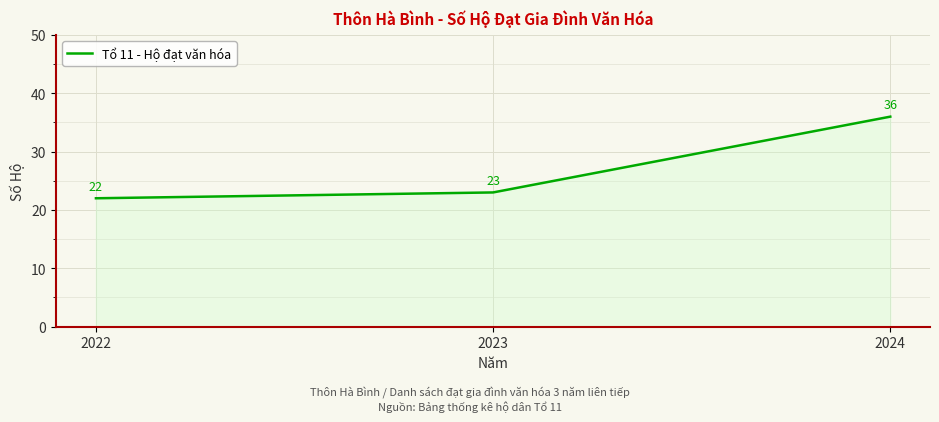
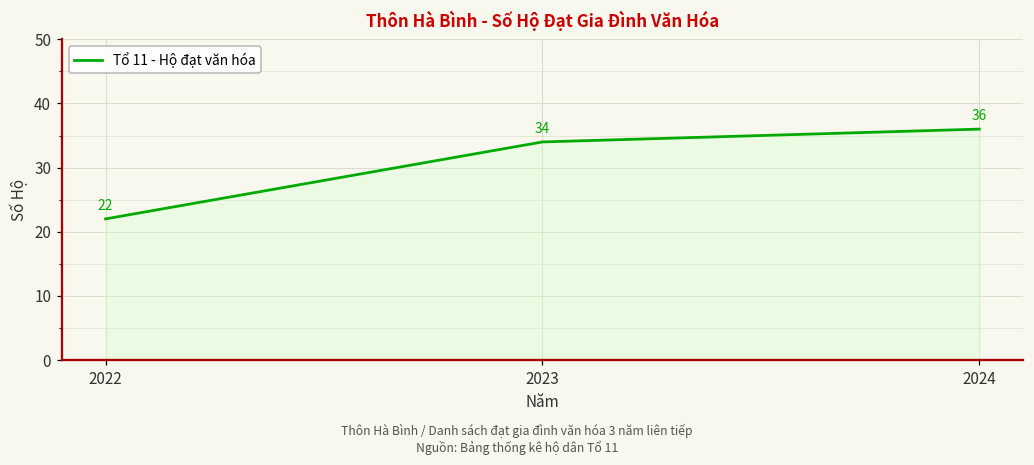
2023: 23 -> 34
